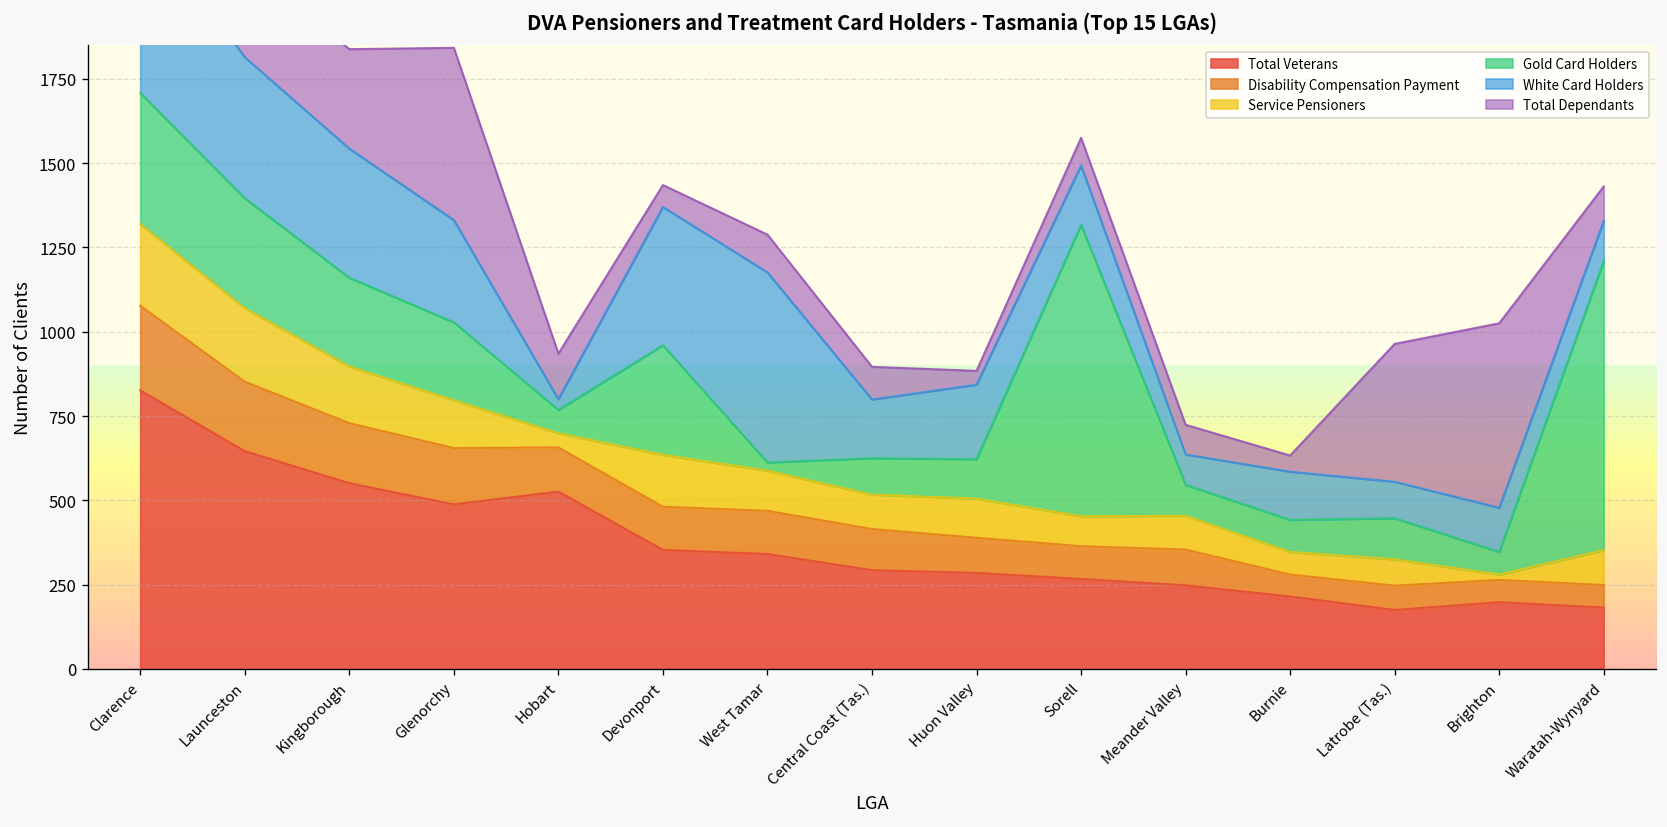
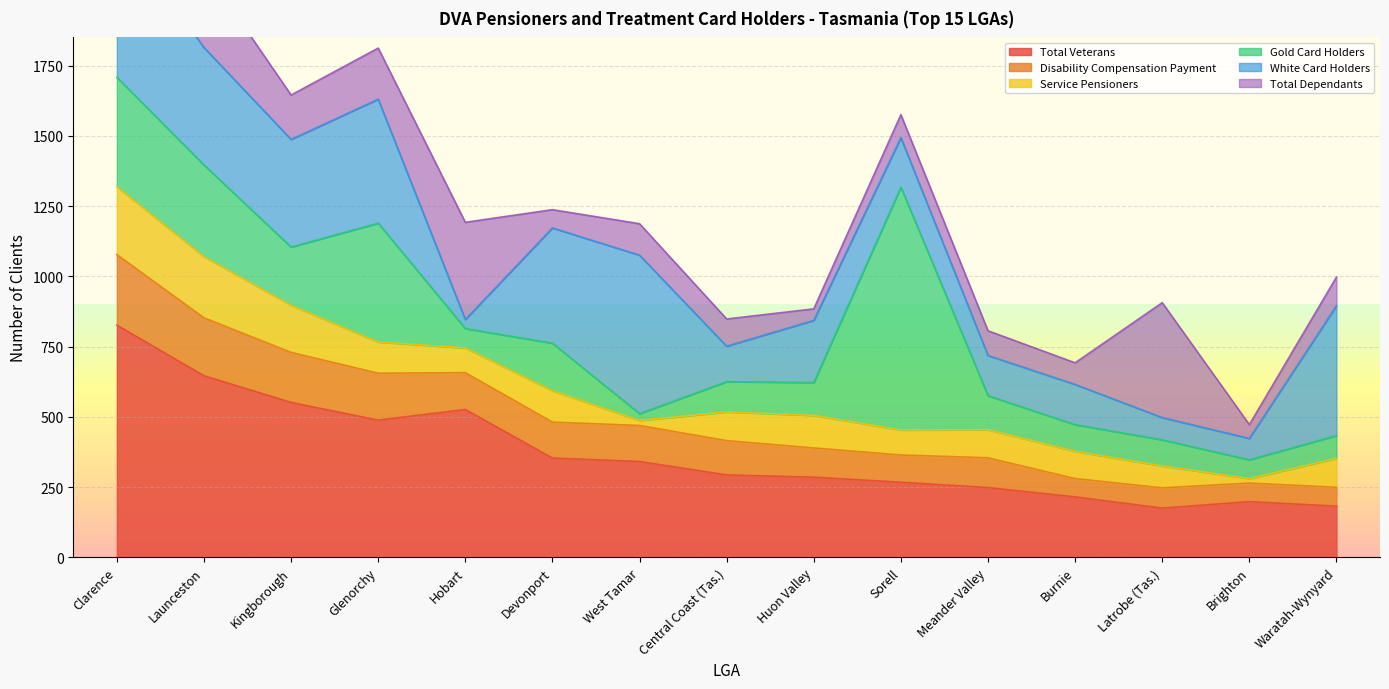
Gold Card Holders, Kingborough: 260 -> 210
Total Dependants, Kingborough: 300 -> 160
Service Pensioners, Glenorchy: 140 -> 110
Gold Card Holders, Glenorchy: 230 -> 420
White Card Holders, Glenorchy: 300 -> 440
Total Dependants, Glenorchy: 510 -> 180
Service Pensioners, Hobart: 40 -> 90
Total Dependants, Hobart: 140 -> 350
Service Pensioners, Devonport: 150 -> 110
Gold Card Holders, Devonport: 330 -> 170
Service Pensioners, West Tamar: 120 -> 20
White Card Holders, Central Coast (Tas.): 170 -> 130
Gold Card Holders, Meander Valley: 90 -> 120
White Card Holders, Meander Valley: 90 -> 140
Service Pensioners, Burnie: 70 -> 100
Total Dependants, Burnie: 50 -> 80
Gold Card Holders, Latrobe (Tas.): 120 -> 90
White Card Holders, Latrobe (Tas.): 110 -> 80
White Card Holders, Brighton: 130 -> 80
Total Dependants, Brighton: 550 -> 50
Gold Card Holders, Waratah-Wynyard: 860 -> 80
White Card Holders, Waratah-Wynyard: 120 -> 460
